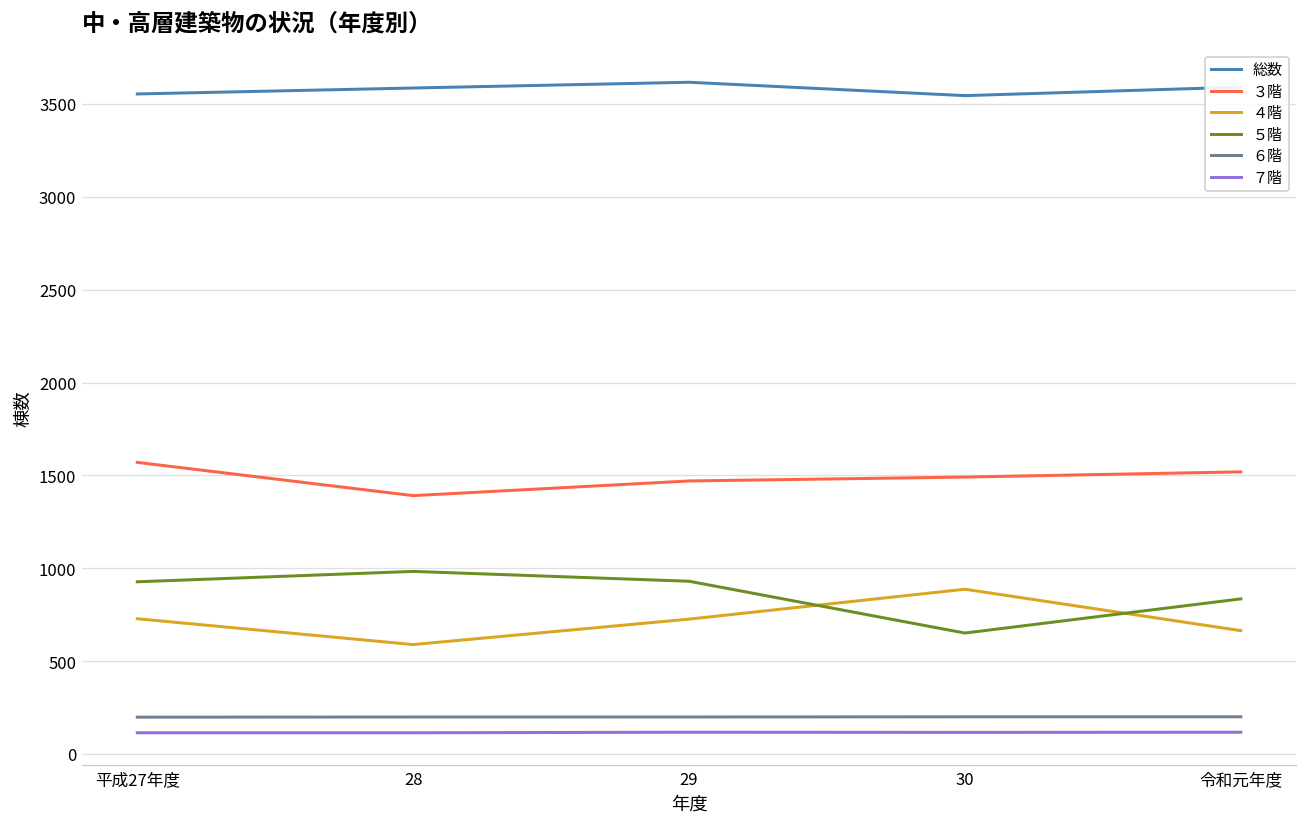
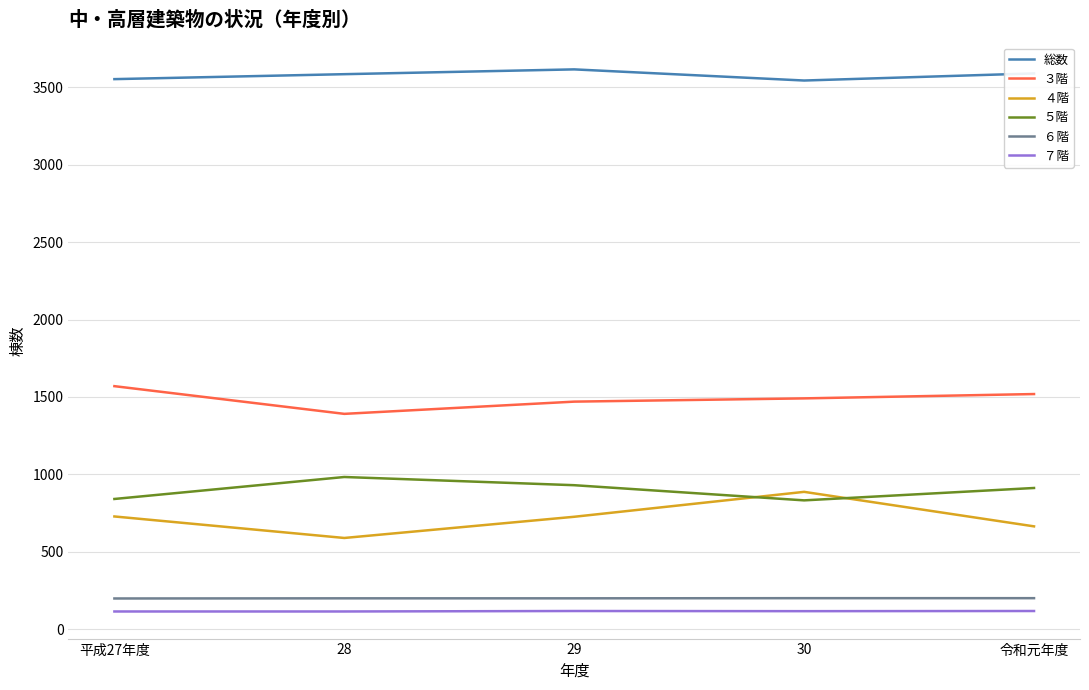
５階, 平成27年度: 930 -> 840
５階, 30: 650 -> 830
５階, 令和元年度: 840 -> 910
